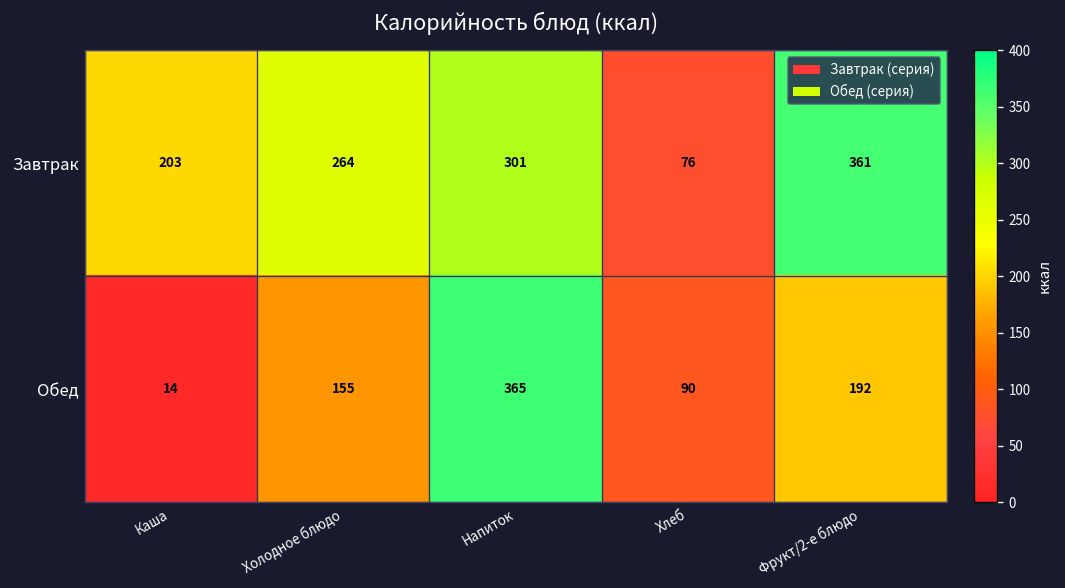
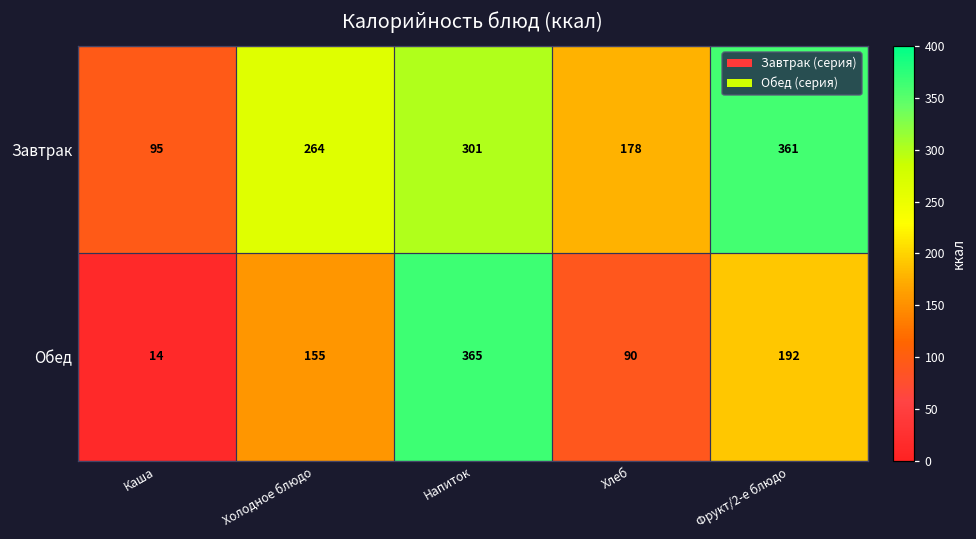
Завтрак, Каша: 203 -> 95
Завтрак, Хлеб: 76 -> 178
